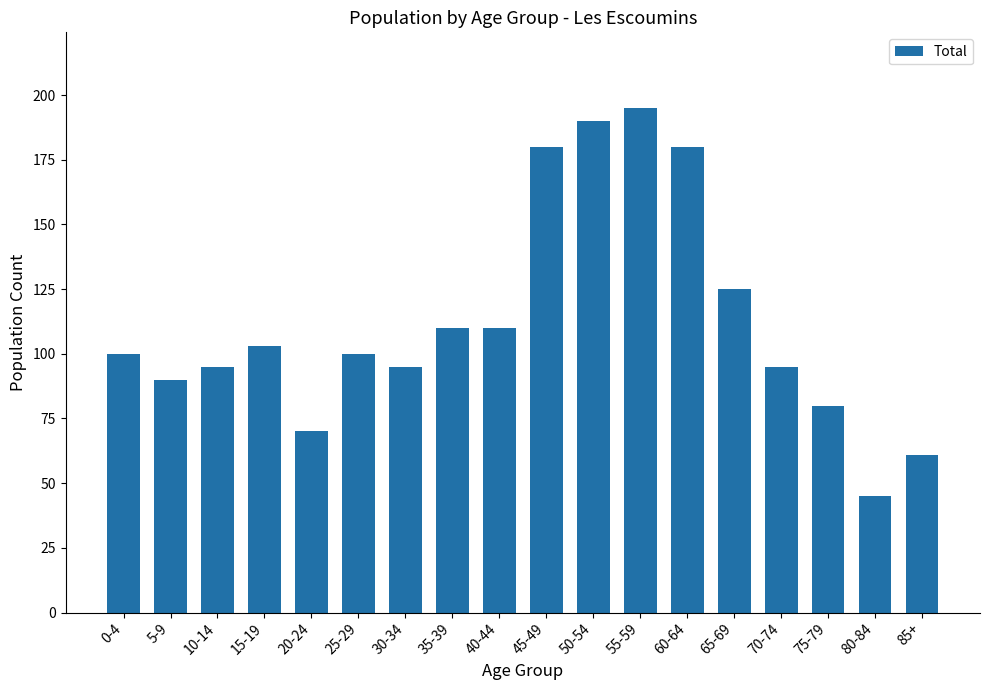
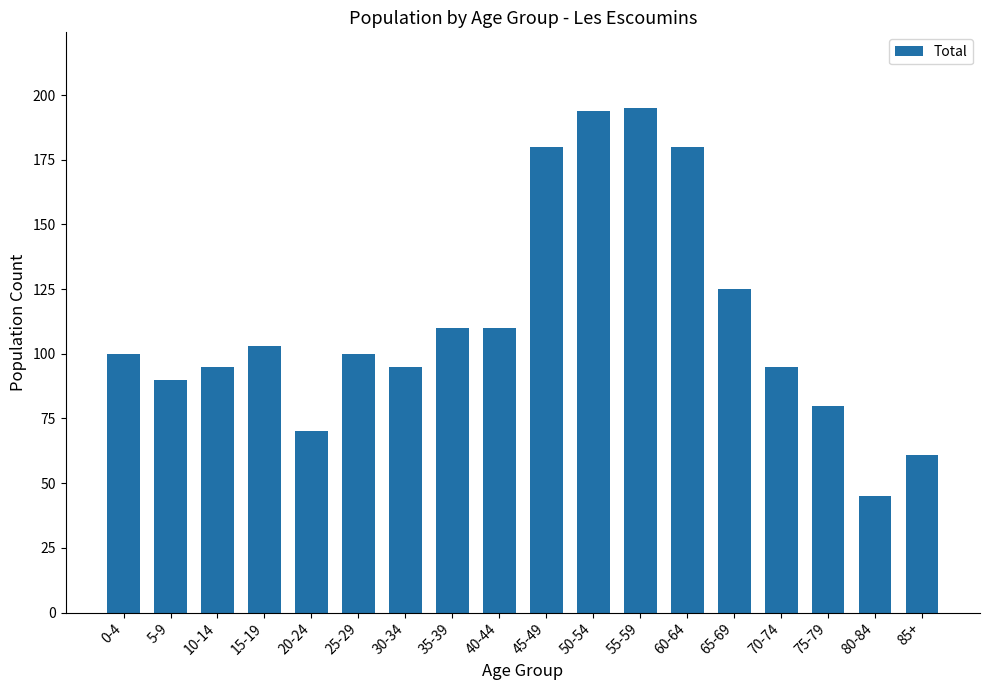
50-54: 190 -> 194
